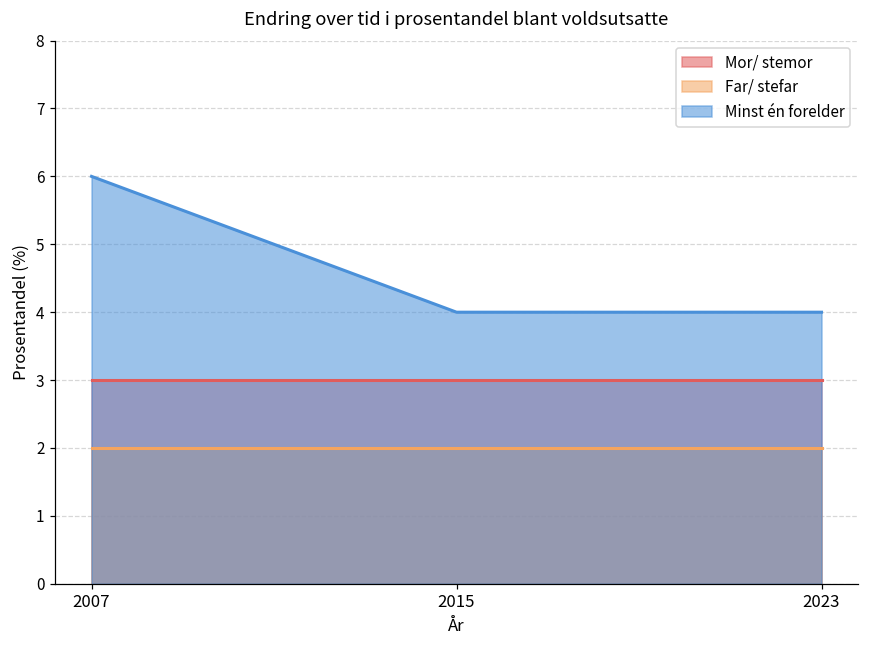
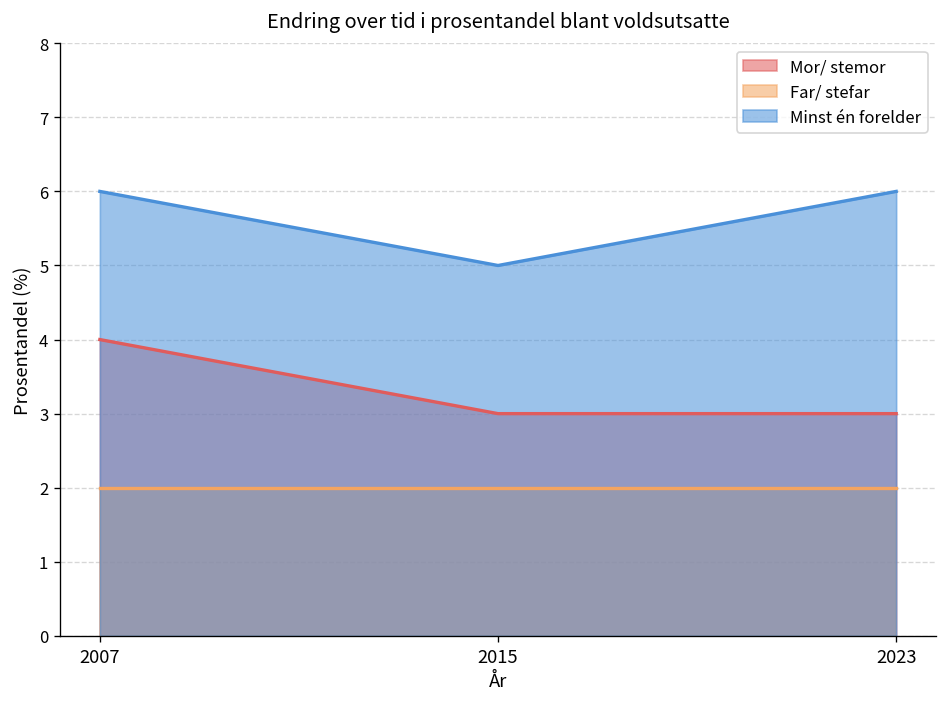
Mor/ stemor, 2007: 3 -> 4
Minst én forelder, 2015: 4 -> 5
Minst én forelder, 2023: 4 -> 6
